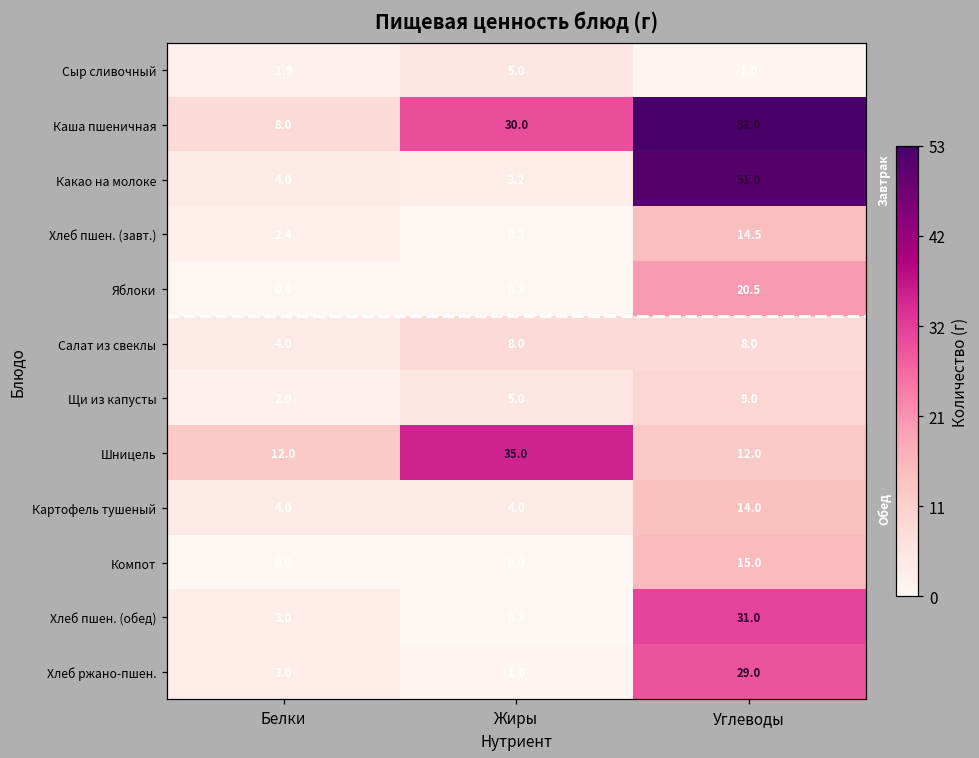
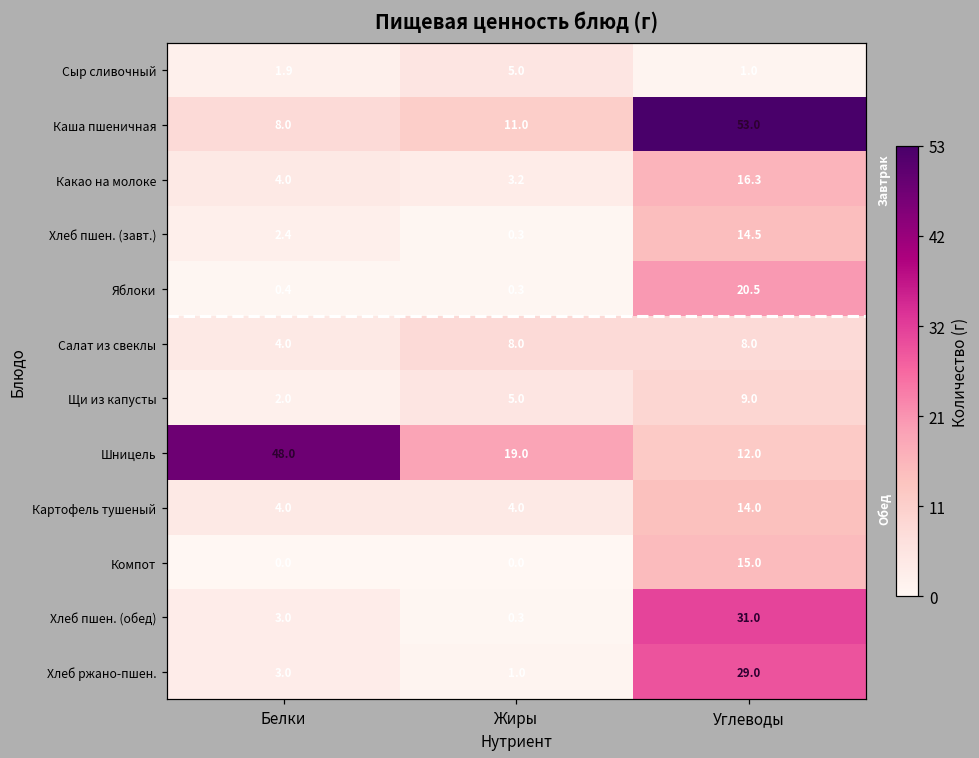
Каша пшеничная, Жиры: 30.0 -> 11.0
Какао на молоке, Углеводы: 51.0 -> 16.3
Шницель, Белки: 12.0 -> 48.0
Шницель, Жиры: 35.0 -> 19.0
